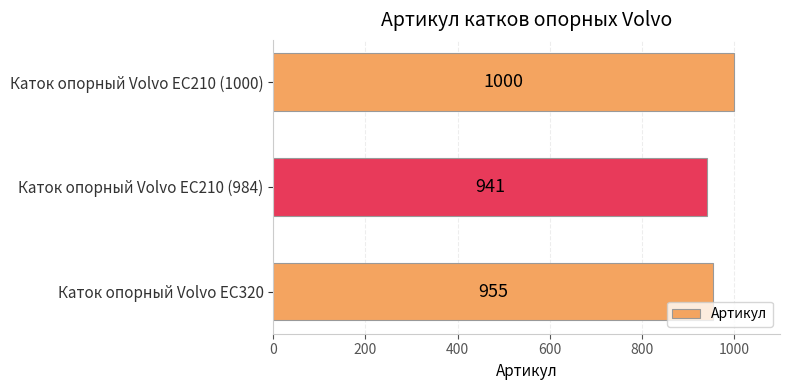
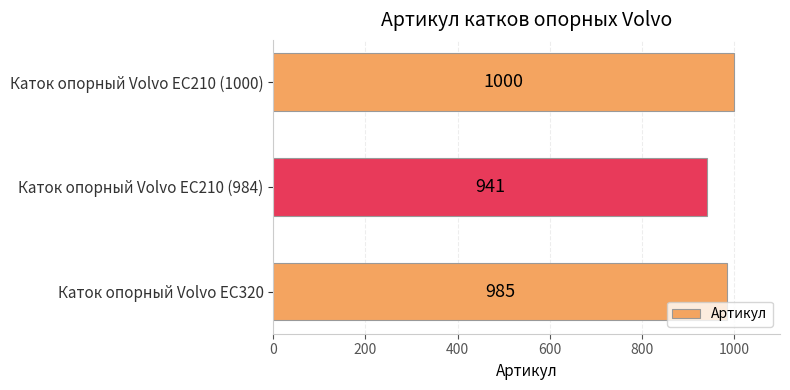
Каток опорный Volvo EC320: 955 -> 985
